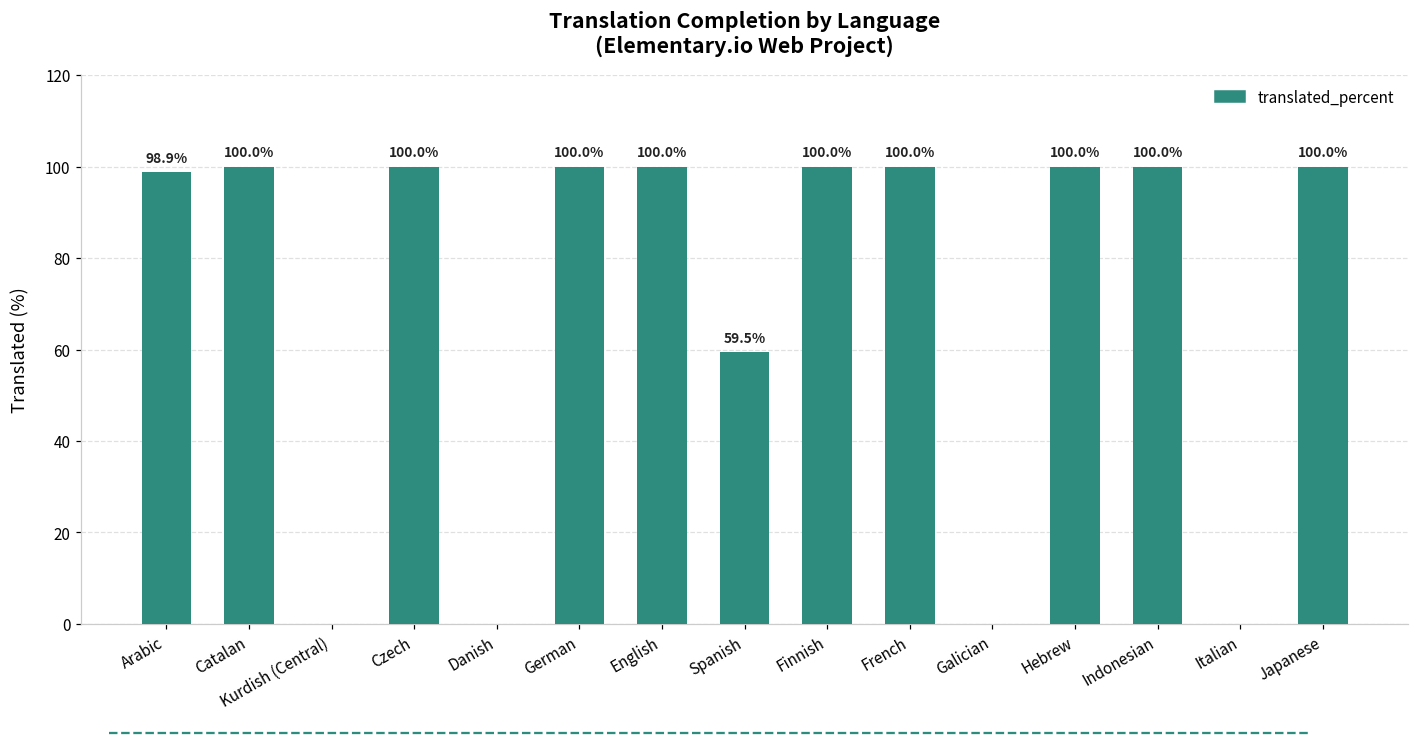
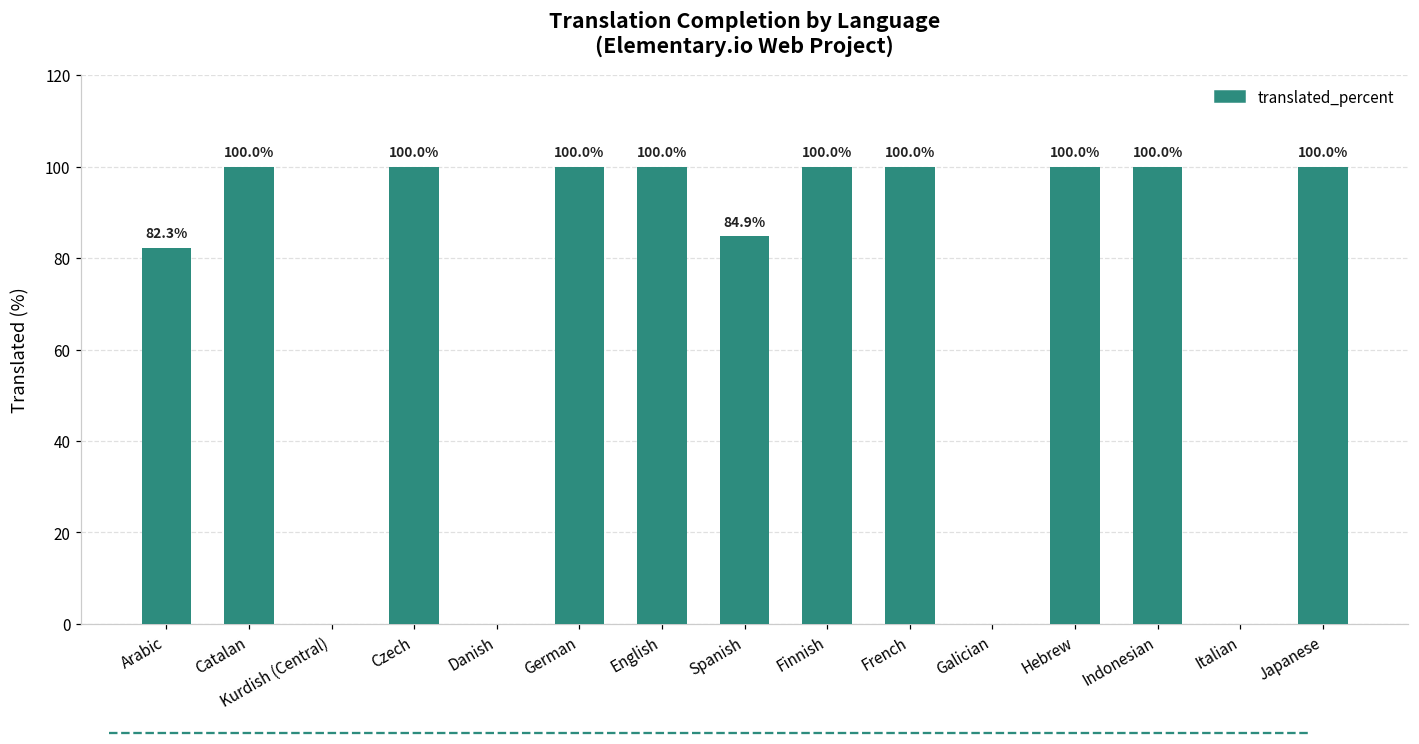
Arabic: 98.9% -> 82.3%
Spanish: 59.5% -> 84.9%
